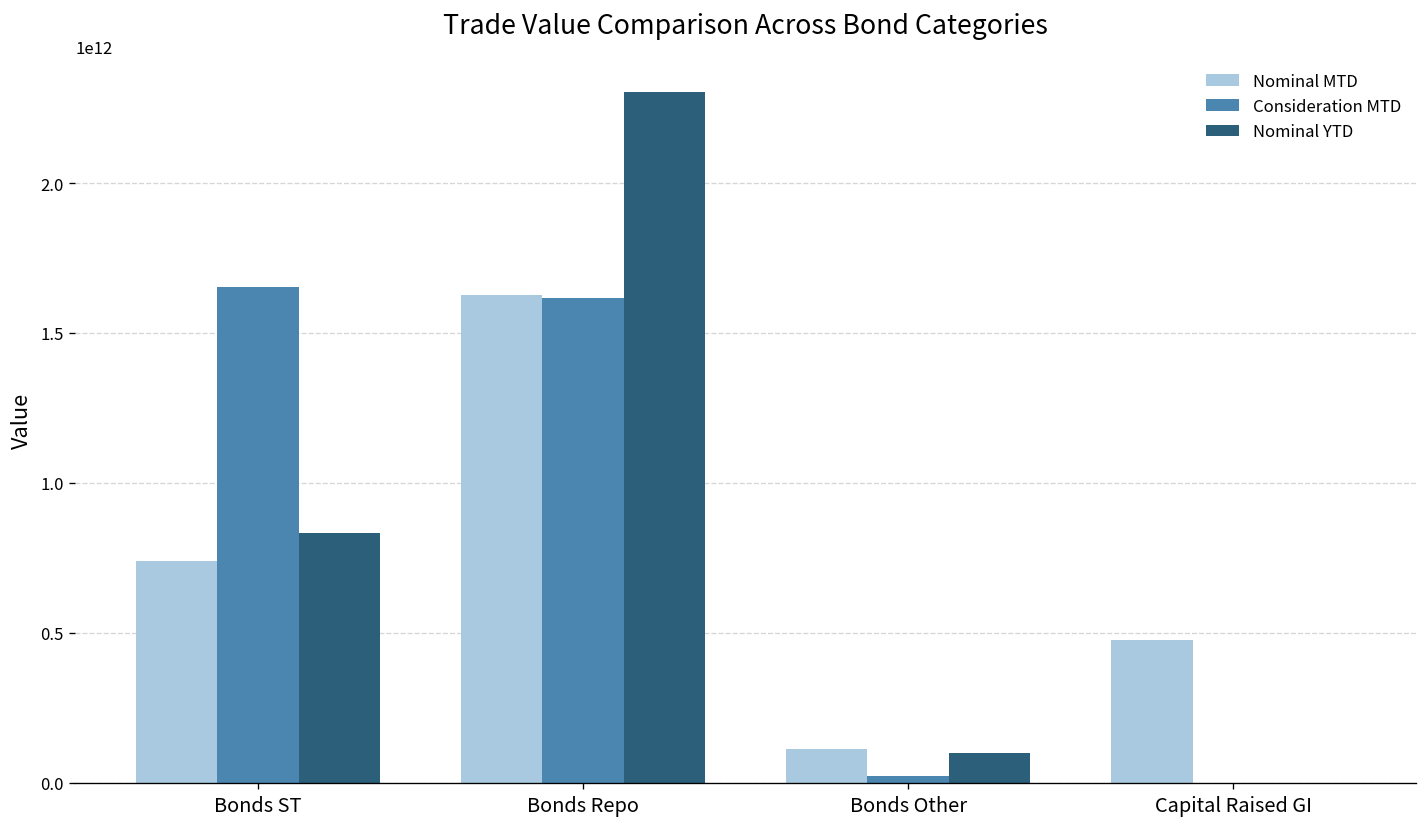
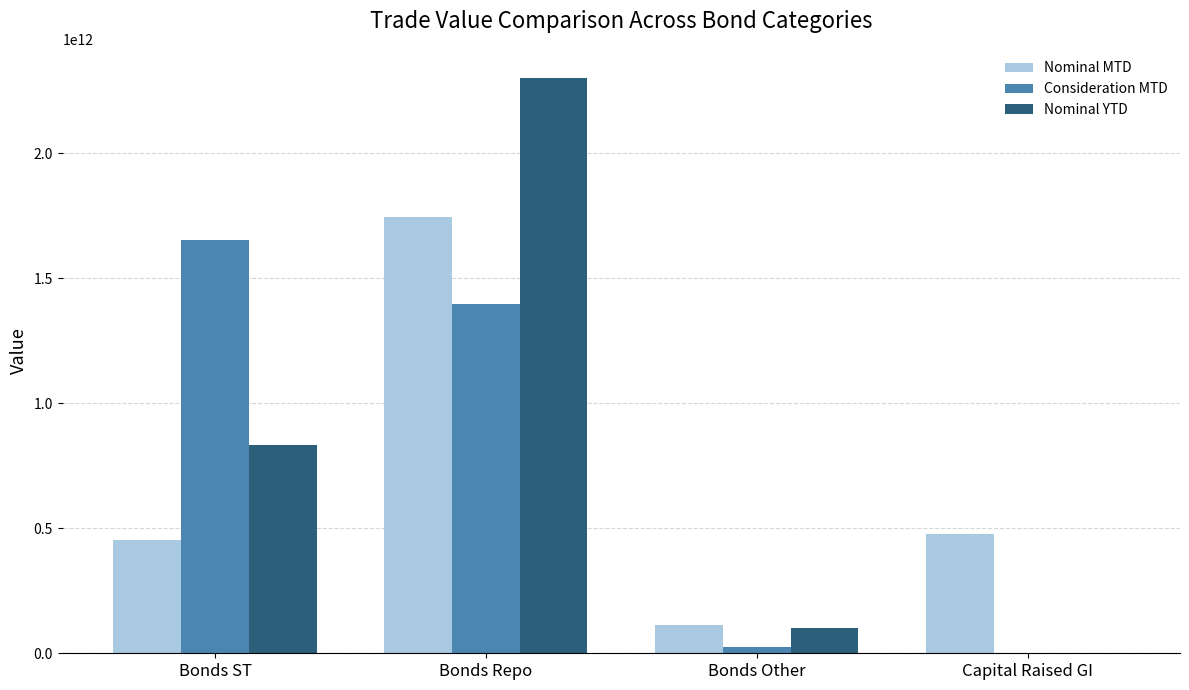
Nominal MTD, Bonds ST: 740000000000 -> 450000000000
Nominal MTD, Bonds Repo: 1630000000000 -> 1750000000000
Consideration MTD, Bonds Repo: 1620000000000 -> 1400000000000
